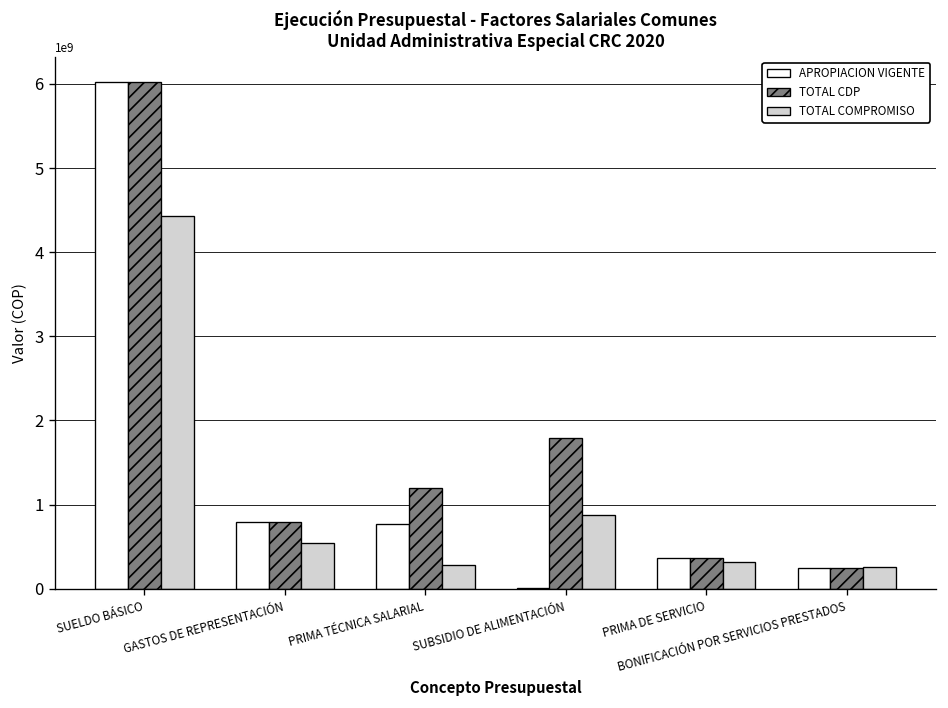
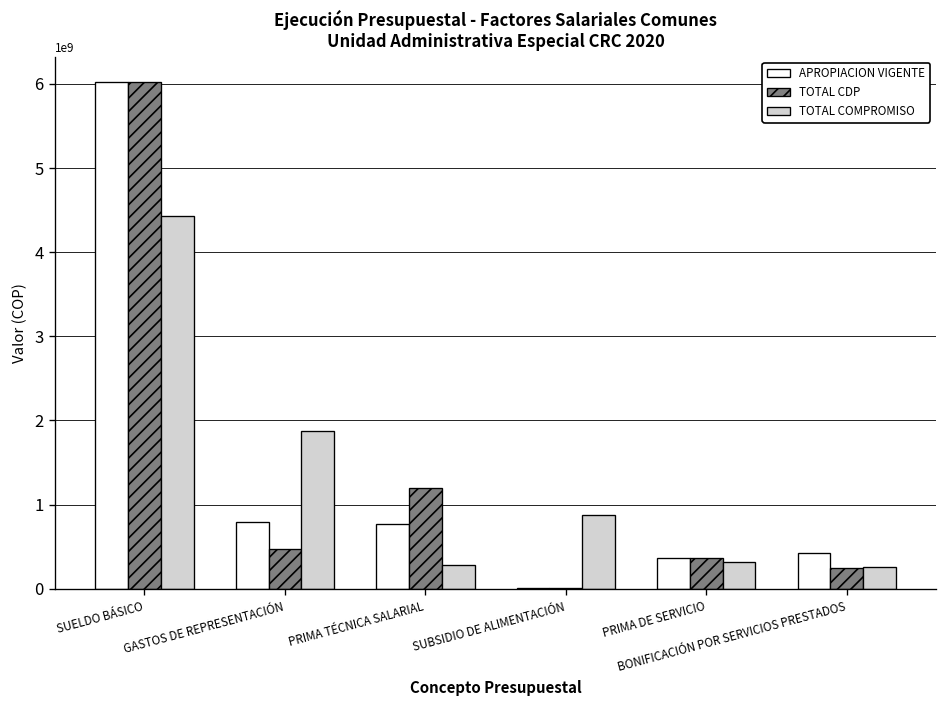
TOTAL CDP, GASTOS DE REPRESENTACIÓN: 800000000 -> 500000000
TOTAL COMPROMISO, GASTOS DE REPRESENTACIÓN: 500000000 -> 1900000000
TOTAL CDP, SUBSIDIO DE ALIMENTACIÓN: 1800000000 -> 0
APROPIACION VIGENTE, BONIFICACIÓN POR SERVICIOS PRESTADOS: 200000000 -> 400000000
